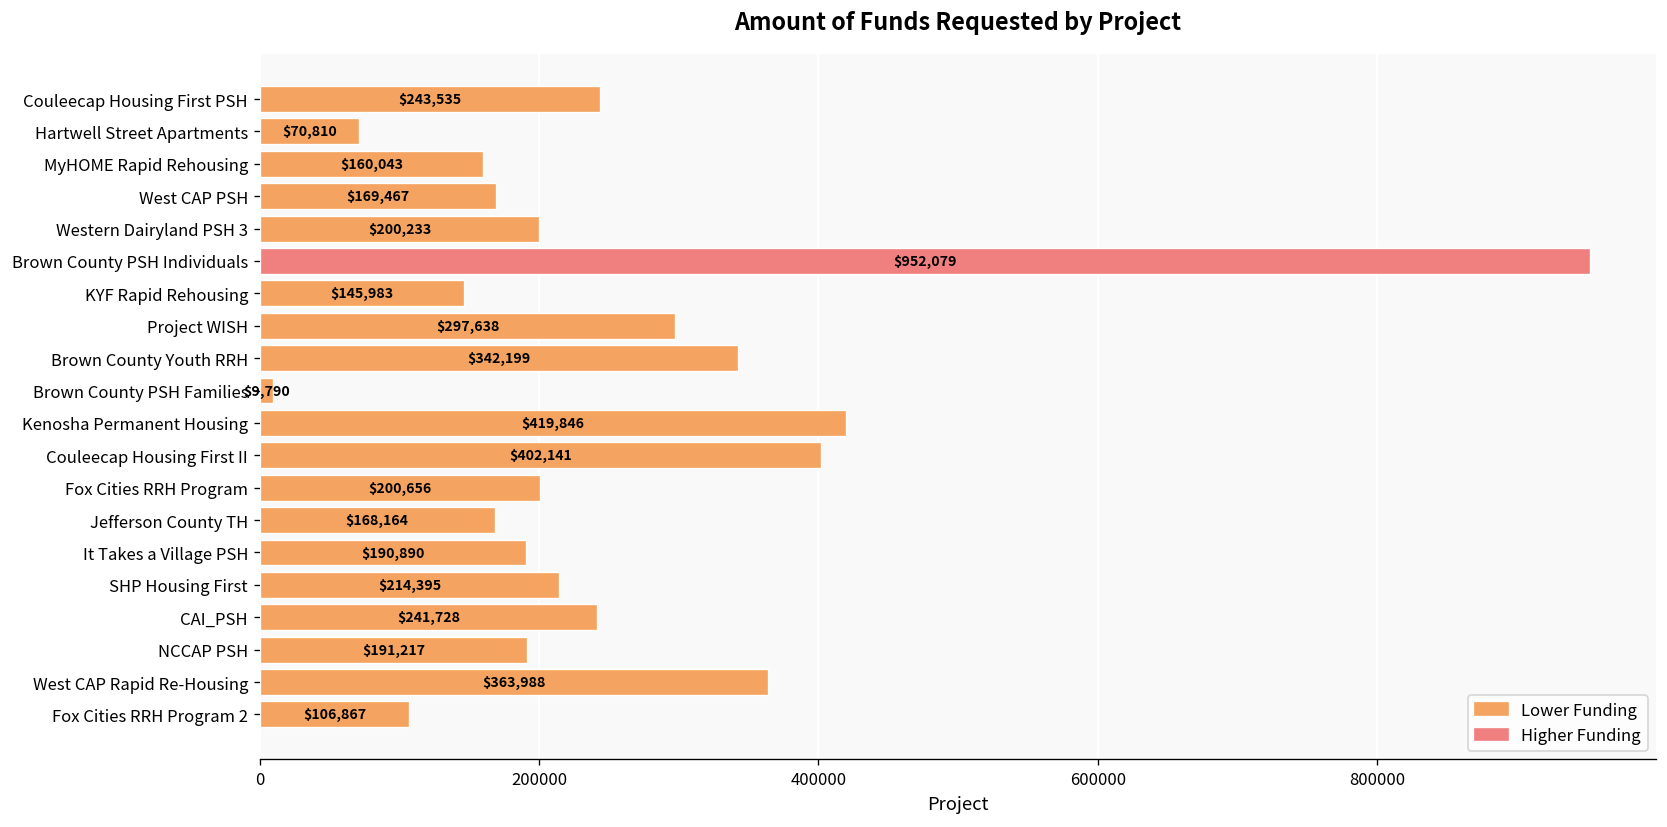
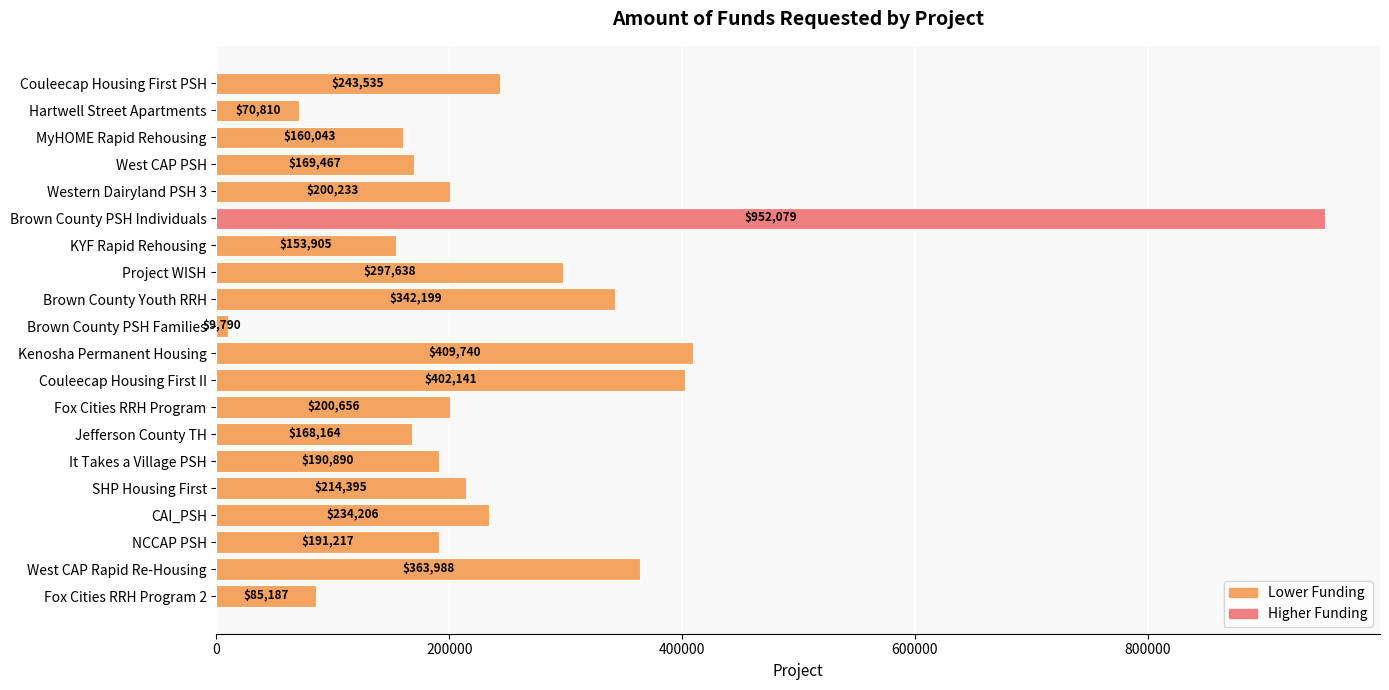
KYF Rapid Rehousing: $145,983 -> $153,905
Kenosha Permanent Housing: $419,846 -> $409,740
CAI_PSH: $241,728 -> $234,206
Fox Cities RRH Program 2: $106,867 -> $85,187
